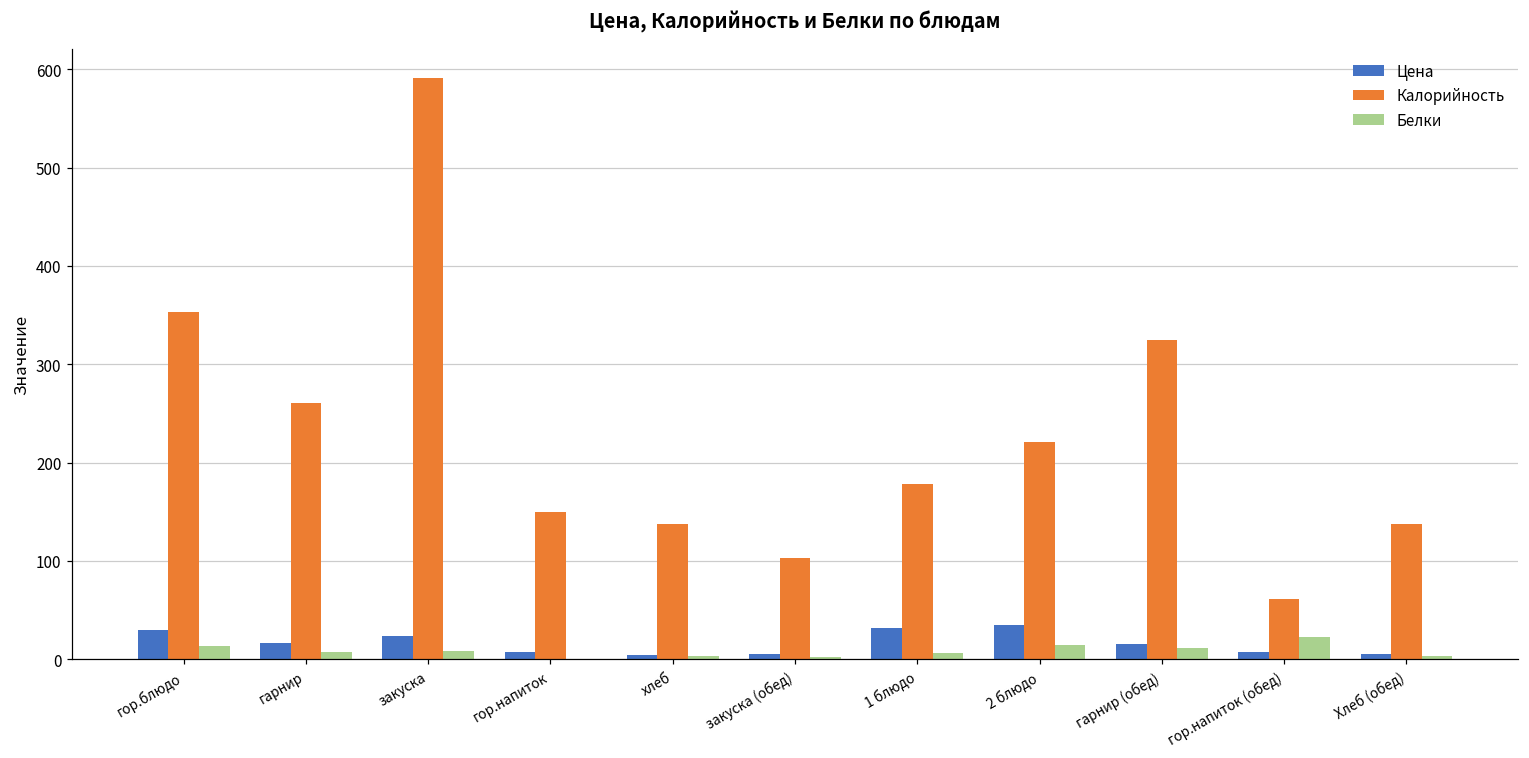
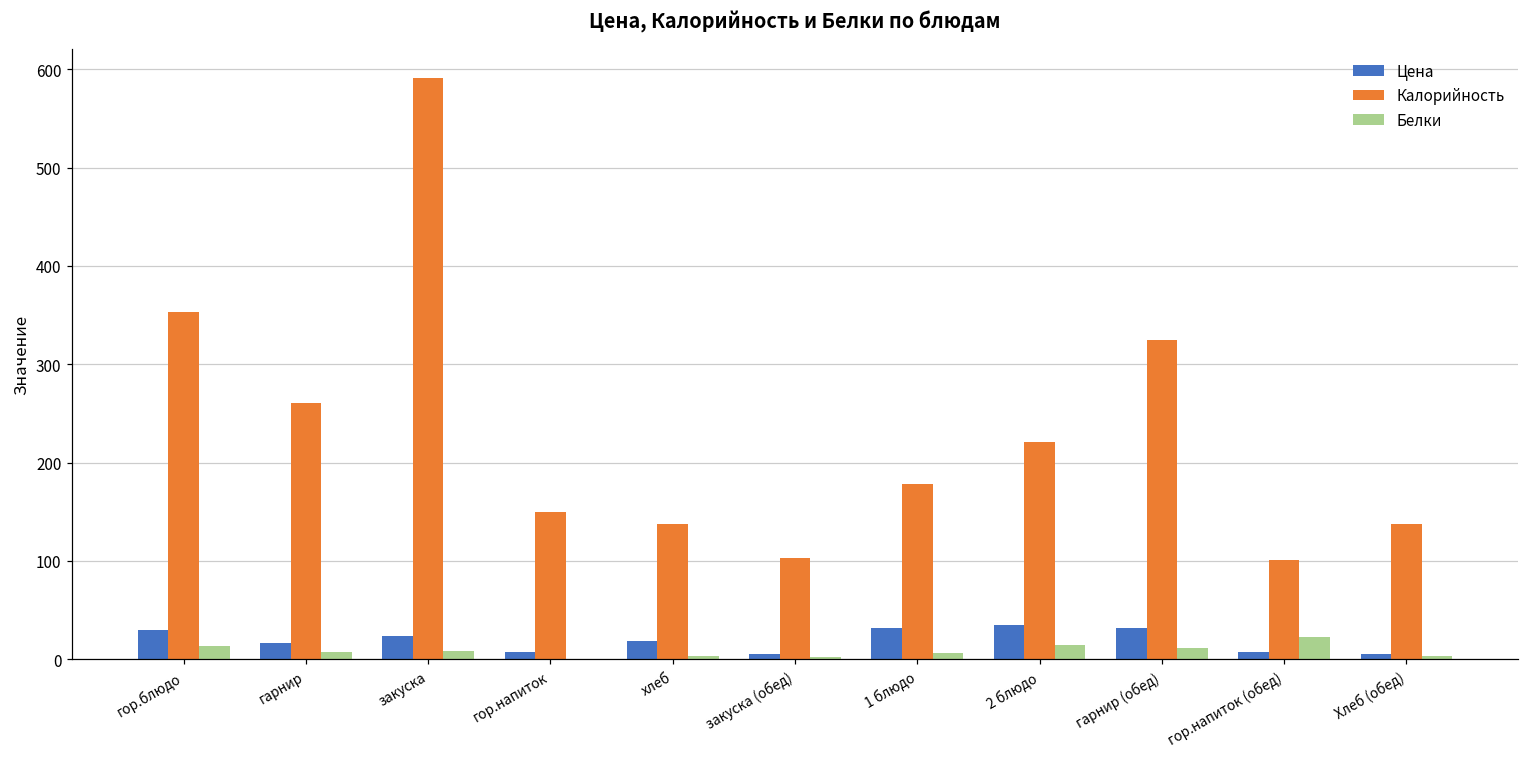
Цена, хлеб: 0 -> 20
Цена, гарнир (обед): 20 -> 30
Калорийность, гор.напиток (обед): 60 -> 100
